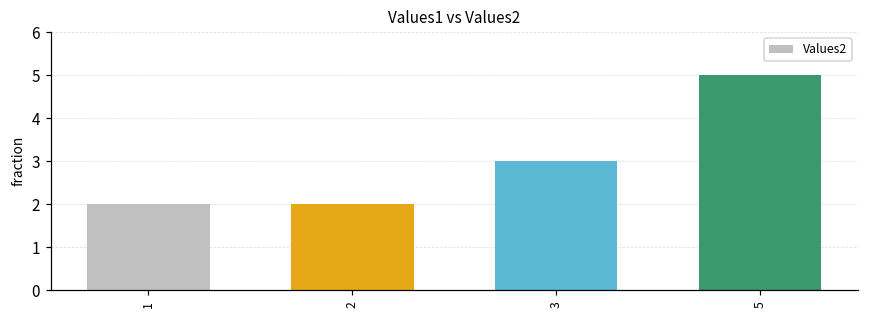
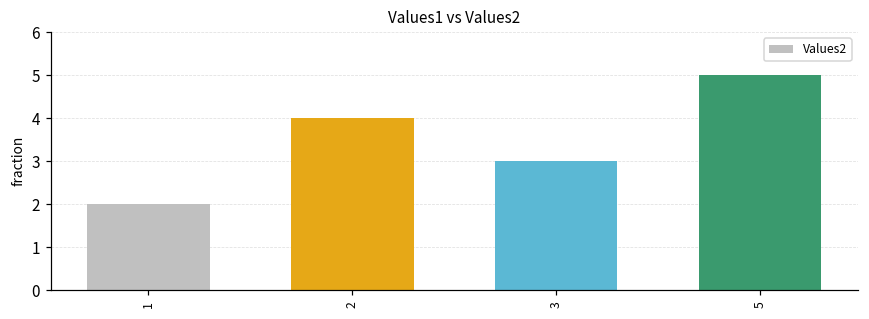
2: 2 -> 4
